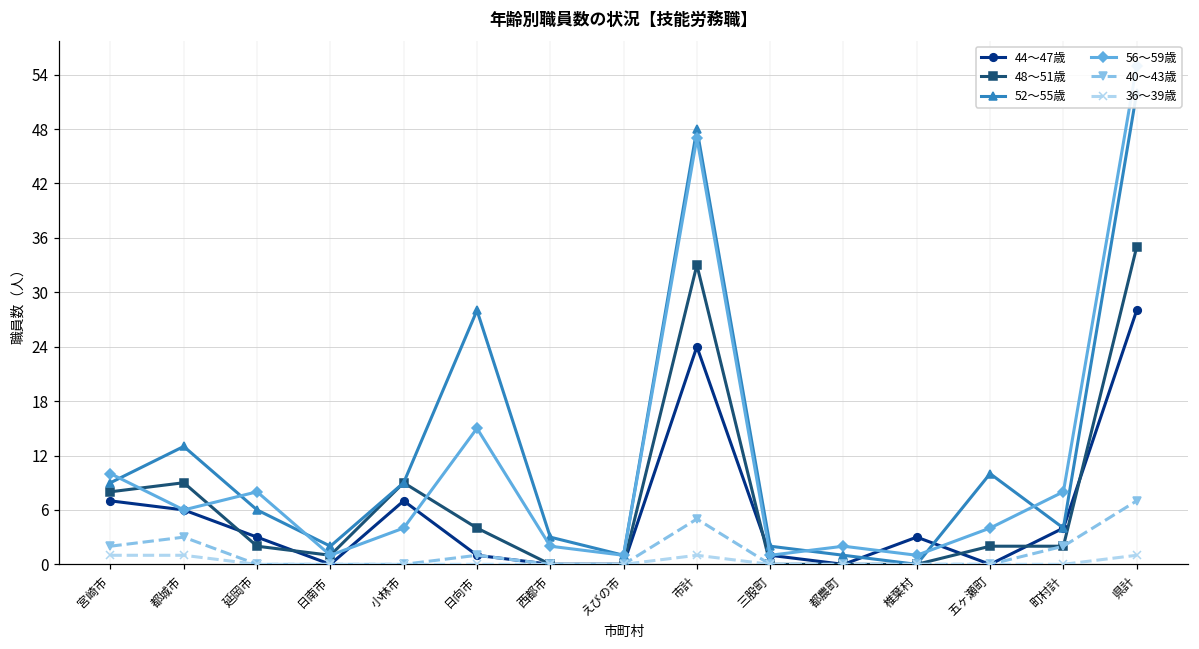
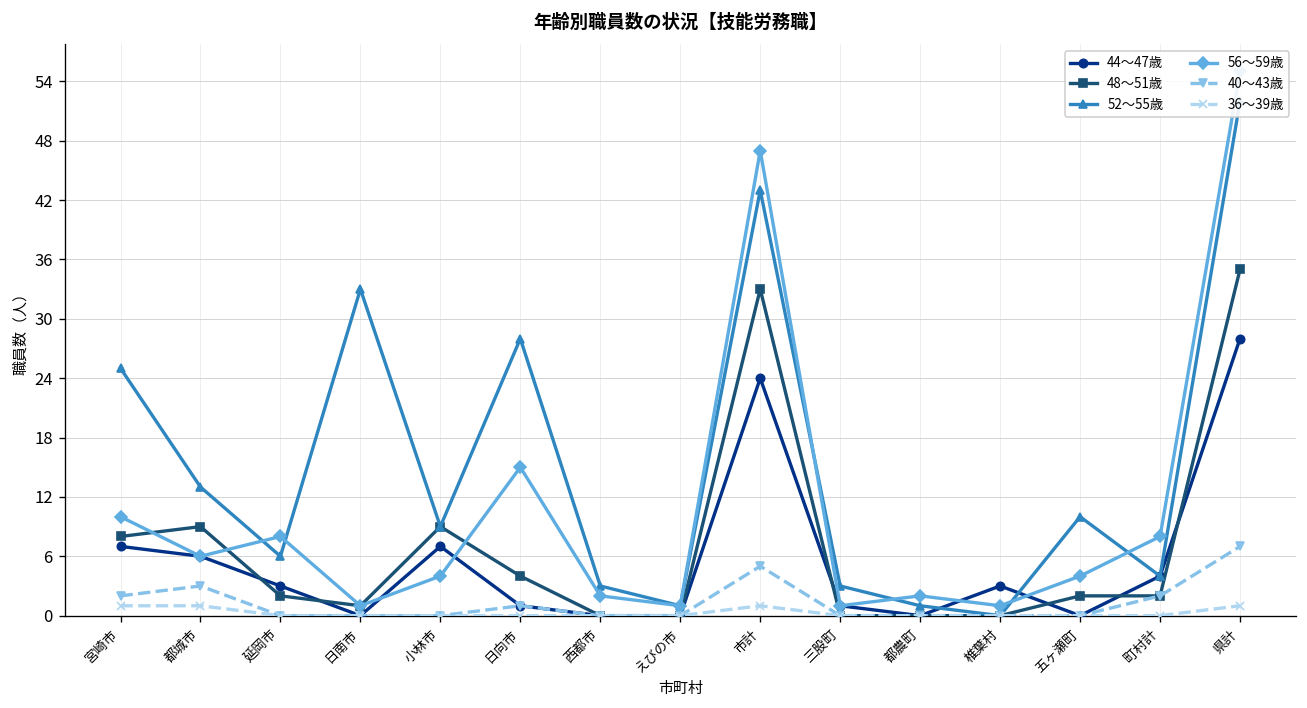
52～55歳, 宮崎市: 9 -> 25
52～55歳, 日南市: 2 -> 33
52～55歳, 市計: 48 -> 43
52～55歳, 三股町: 2 -> 3
